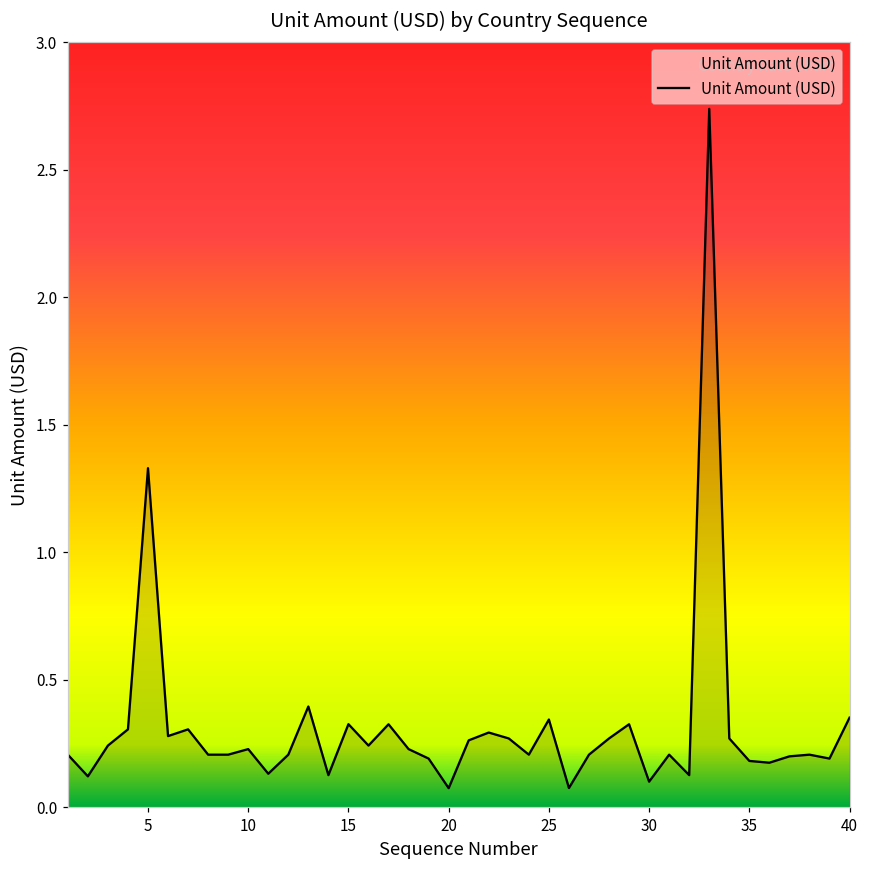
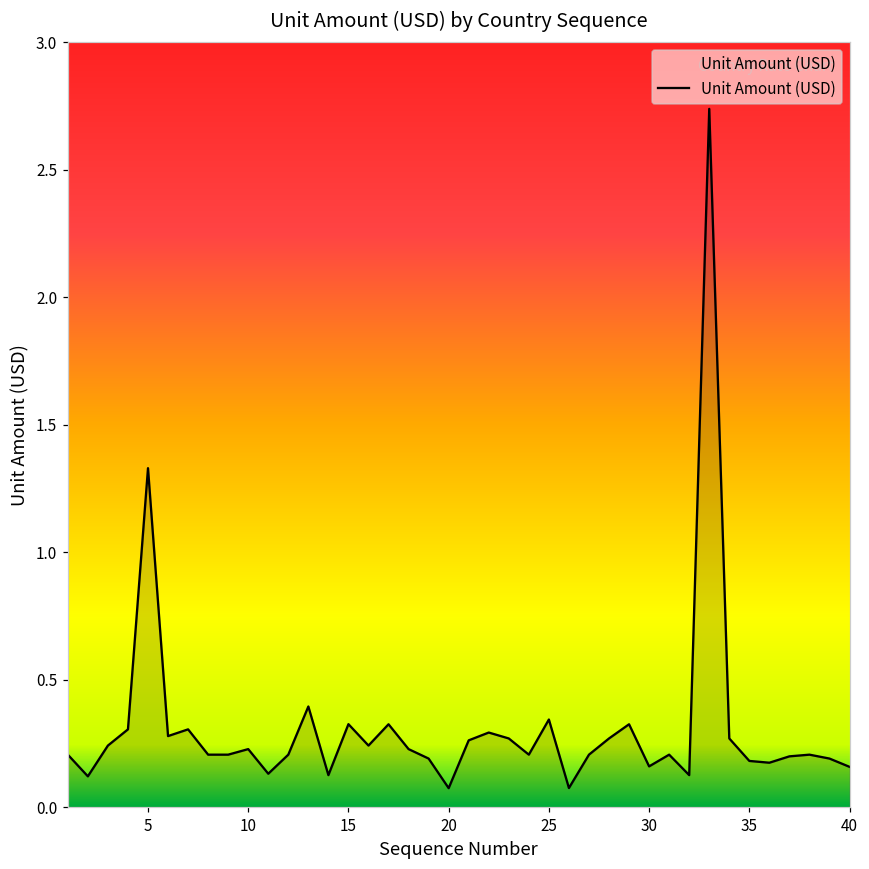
30: 0.10 -> 0.16
40: 0.35 -> 0.16
